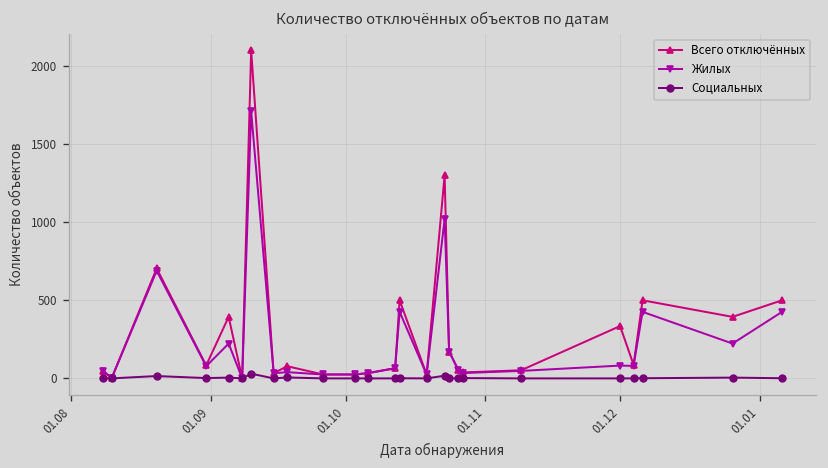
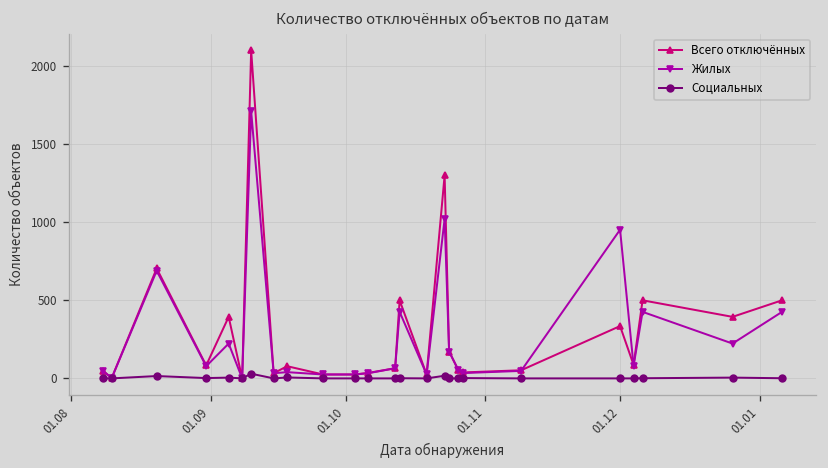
Жилых, 01.12: 80 -> 950
